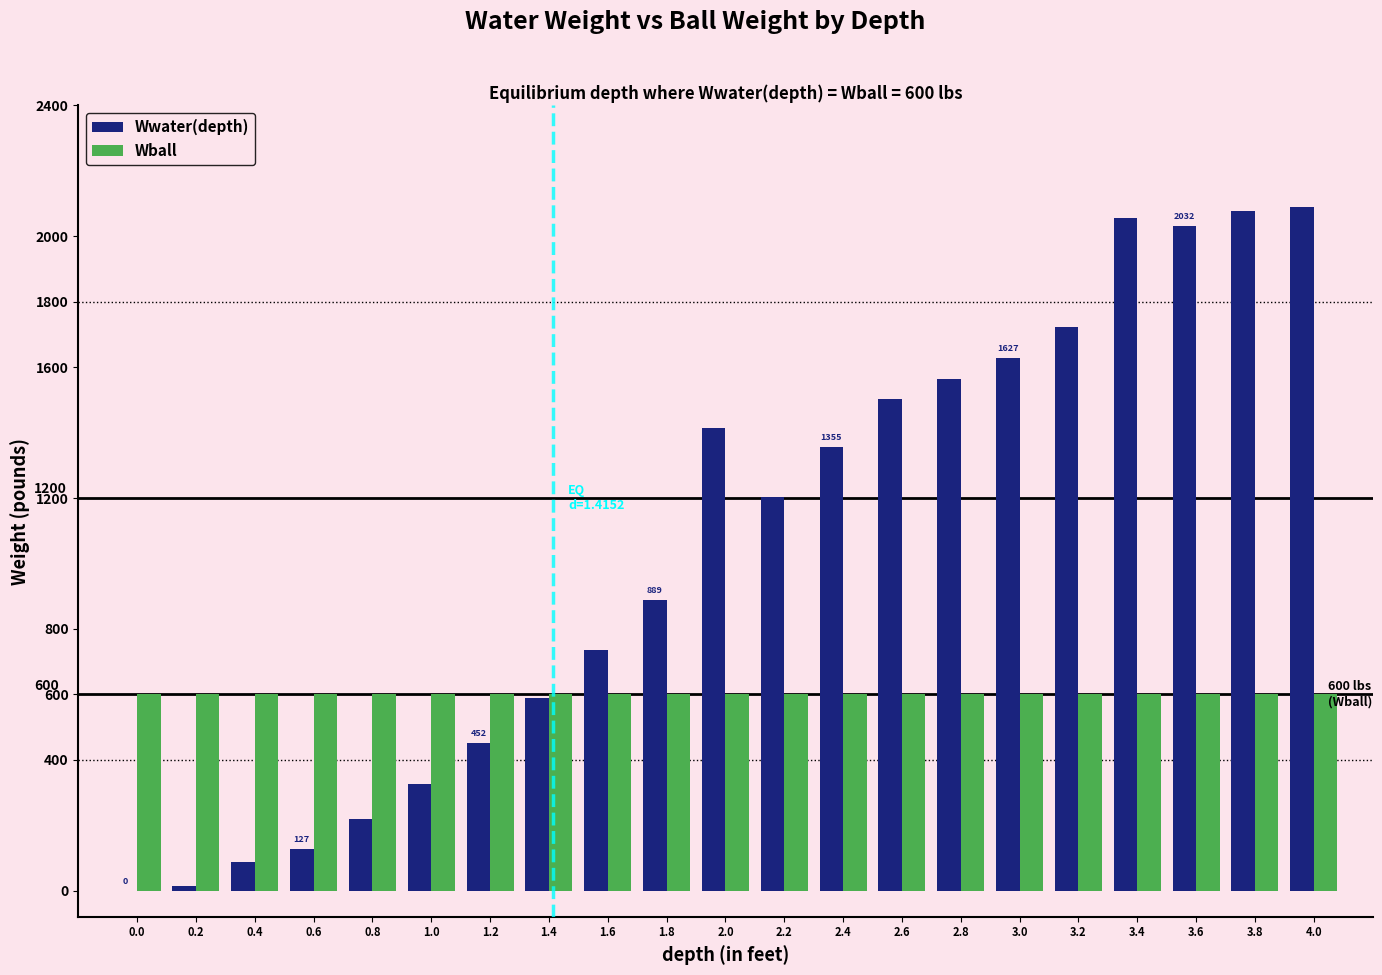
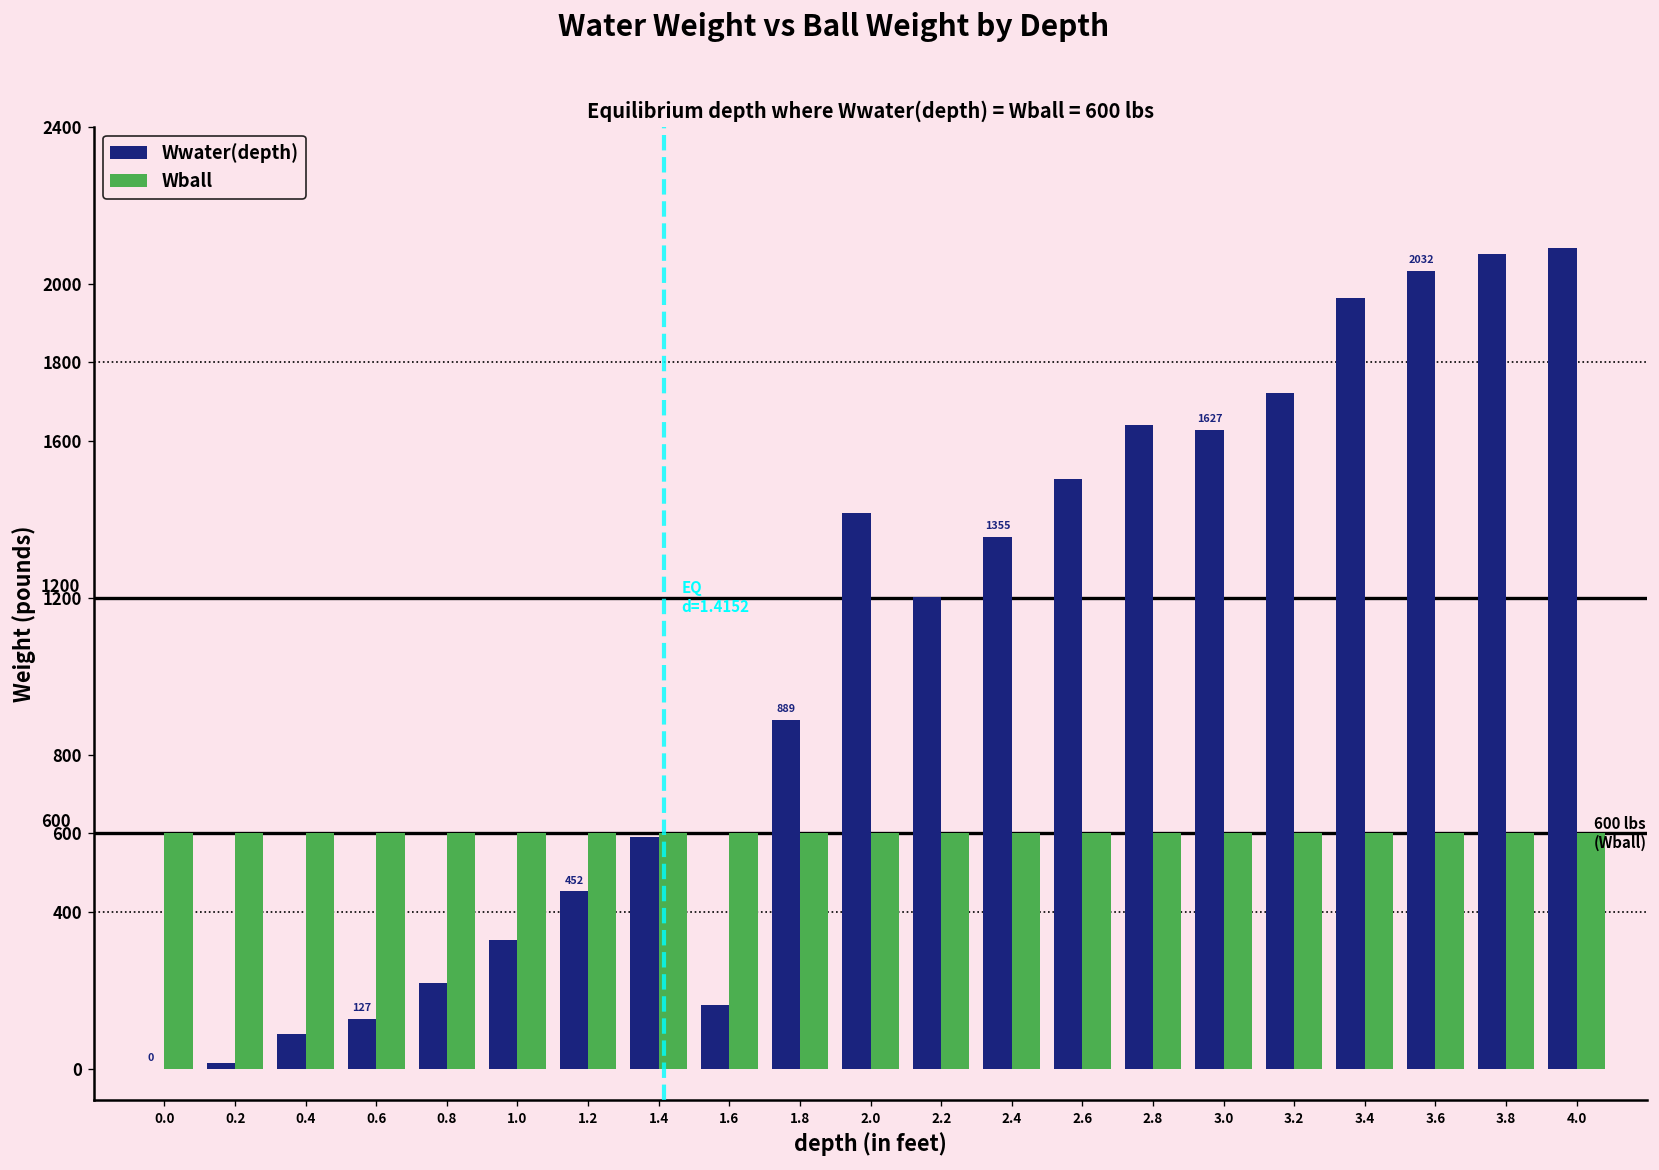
Wwater(depth), 1.6: 740 -> 160
Wwater(depth), 2.8: 1560 -> 1640
Wwater(depth), 3.4: 2060 -> 1960
